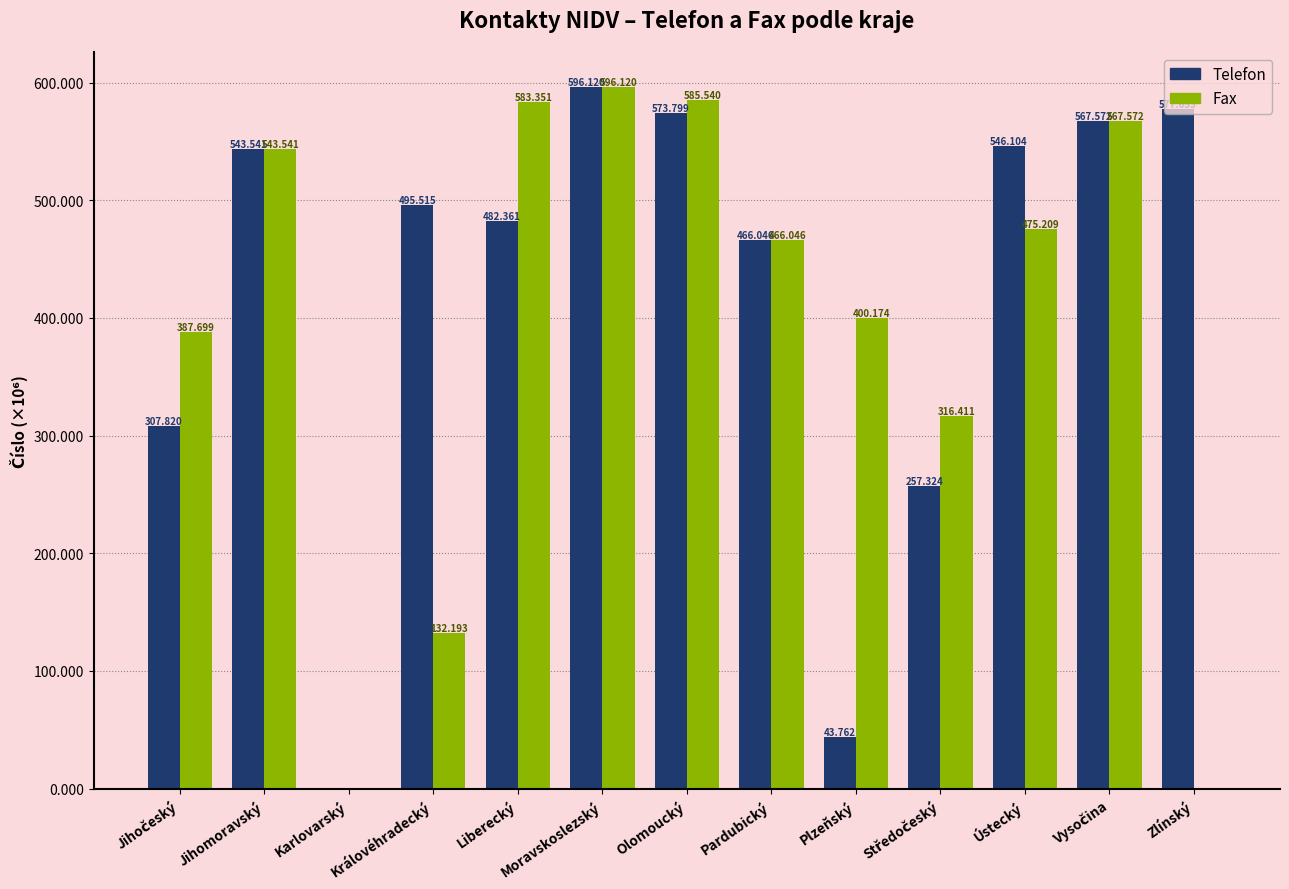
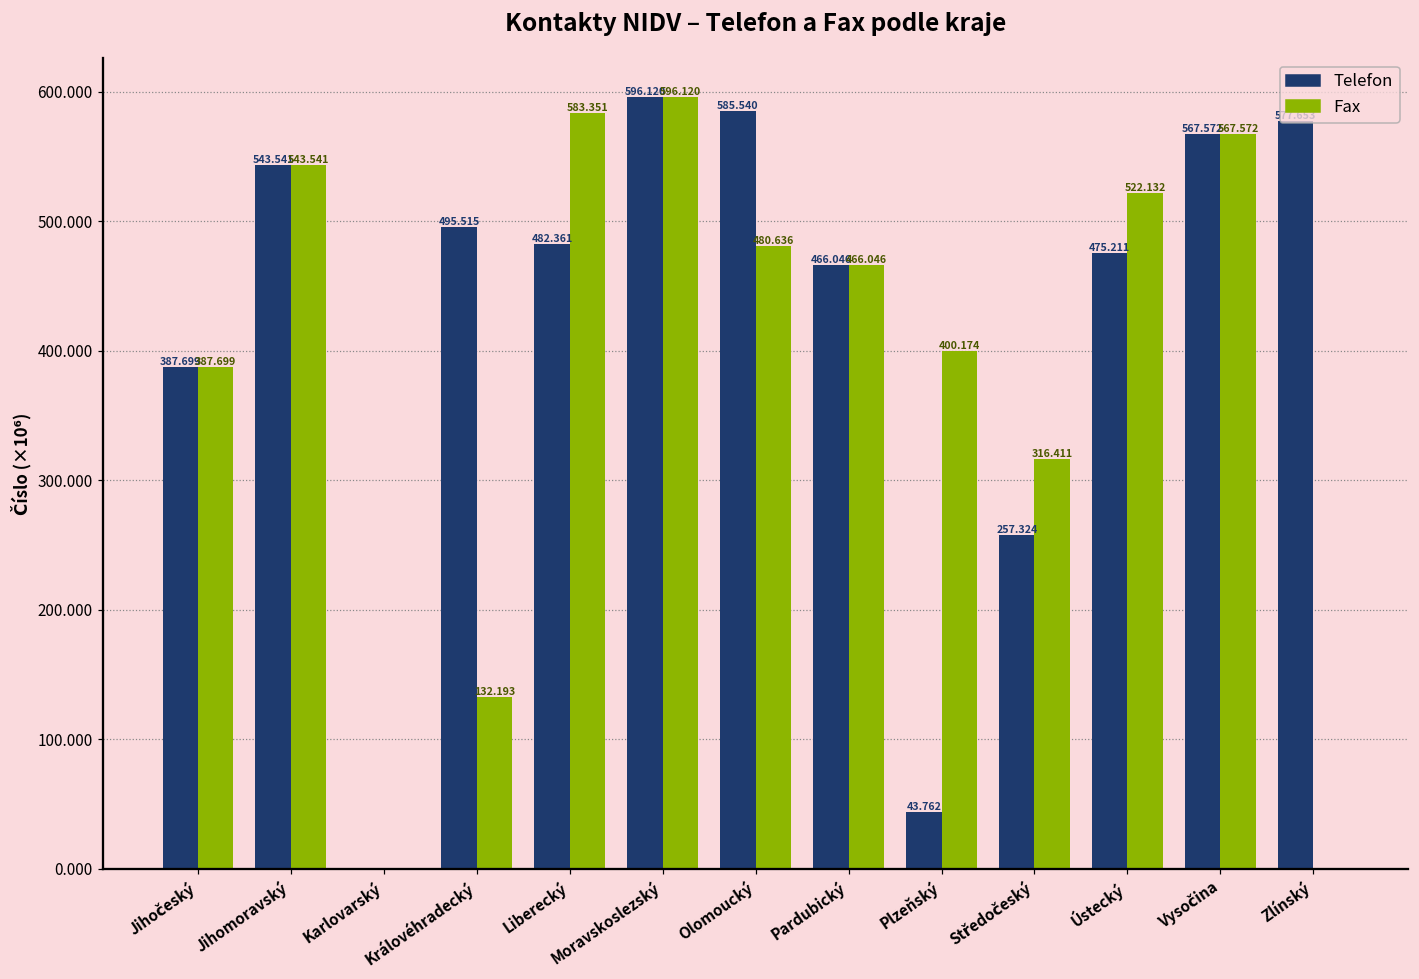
Telefon, Jihočeský: 307.820 -> 387.699
Telefon, Olomoucký: 573.799 -> 585.540
Fax, Olomoucký: 585.540 -> 480.636
Telefon, Ústecký: 546.104 -> 475.211
Fax, Ústecký: 475.209 -> 522.132
